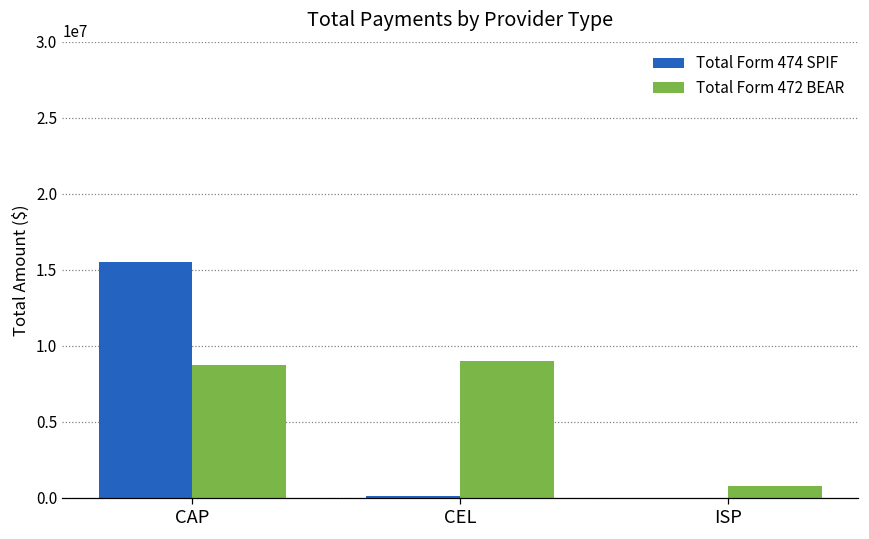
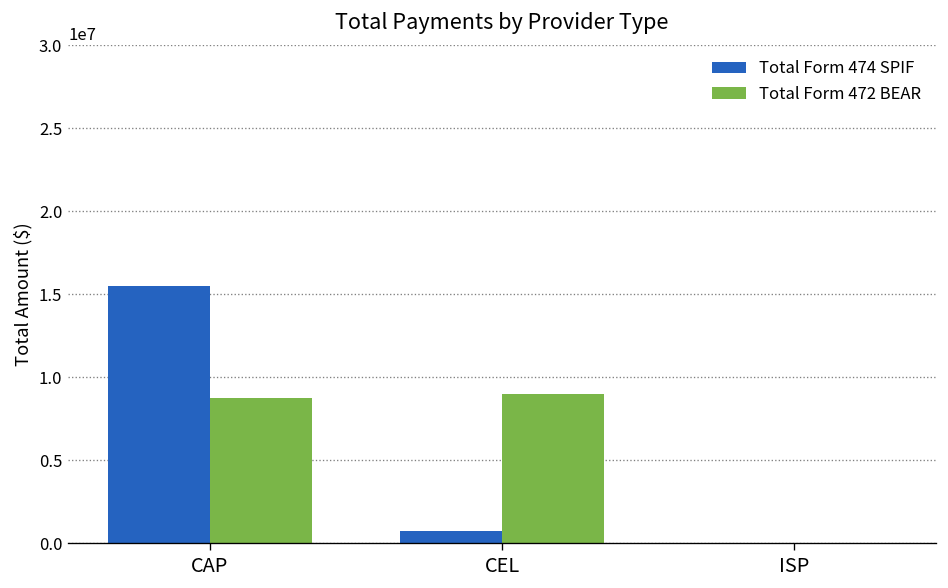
Total Form 474 SPIF, CEL: 100000 -> 700000
Total Form 472 BEAR, ISP: 800000 -> 0
